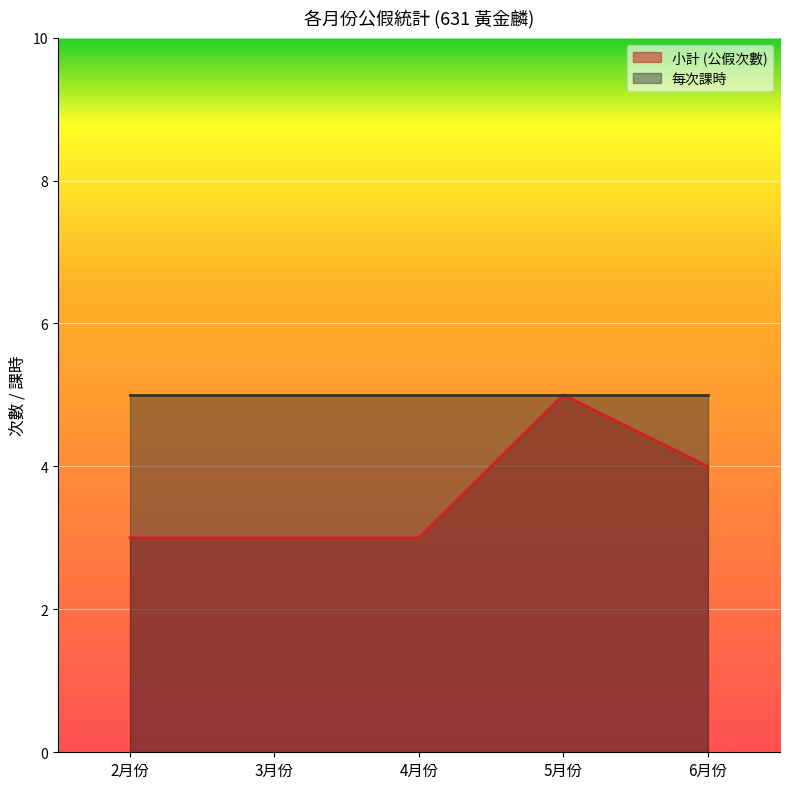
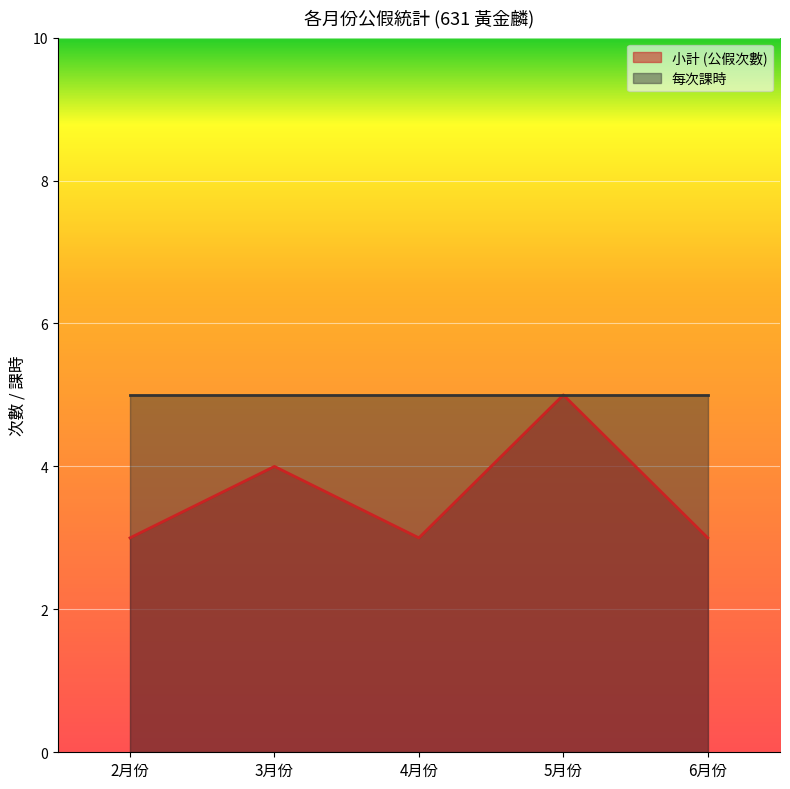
小計 (公假次數), 3月份: 3 -> 4
小計 (公假次數), 6月份: 4 -> 3
